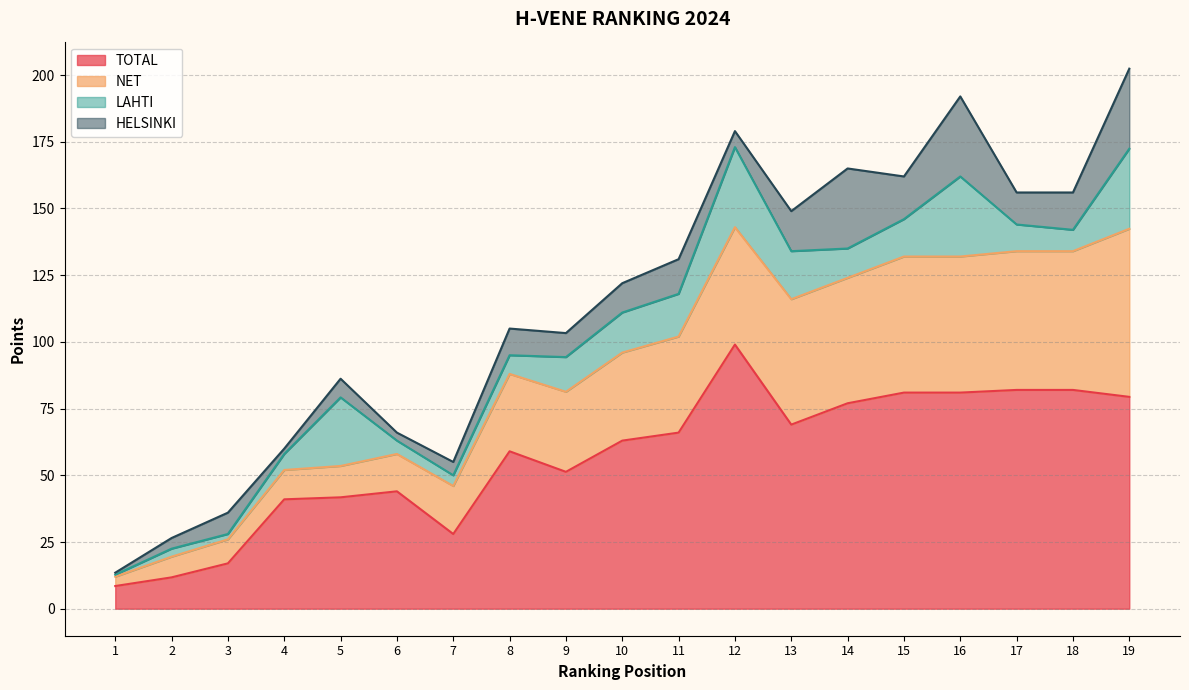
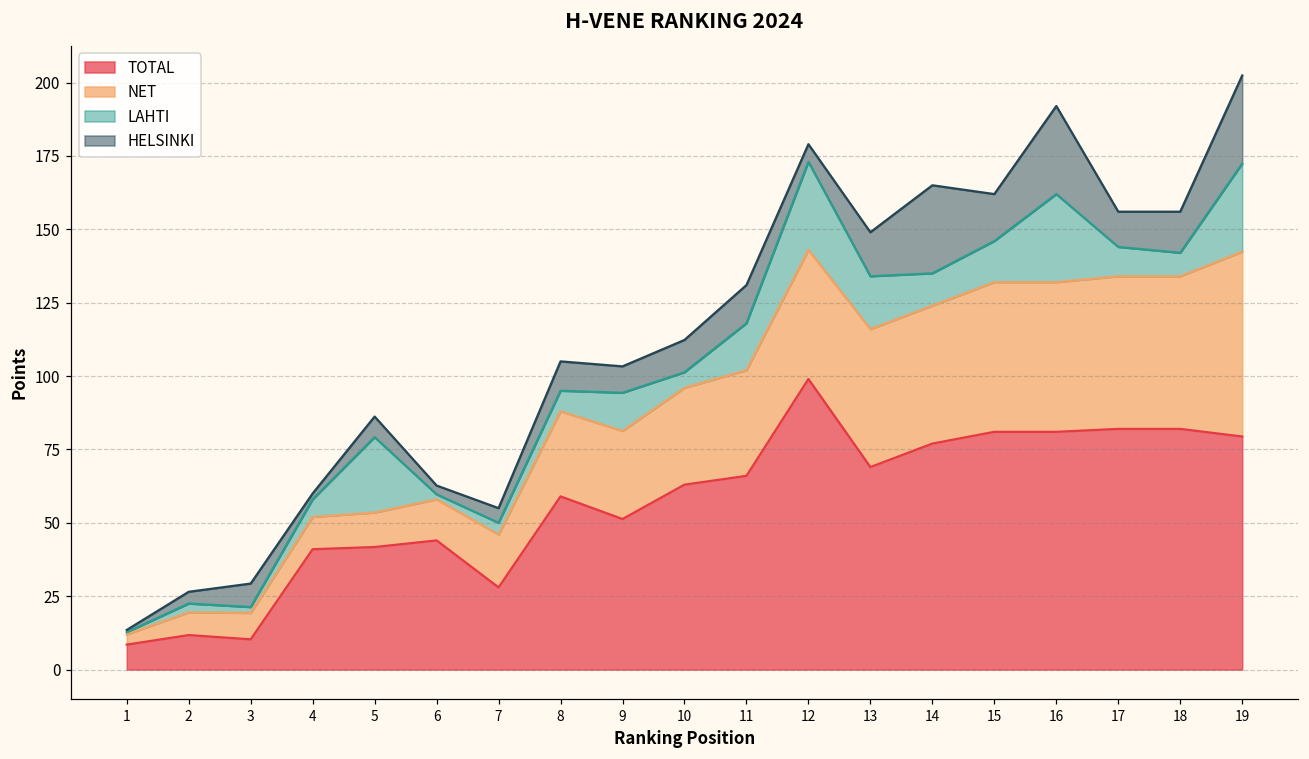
TOTAL, 3: 17 -> 10
LAHTI, 6: 5 -> 2
LAHTI, 10: 15 -> 5
